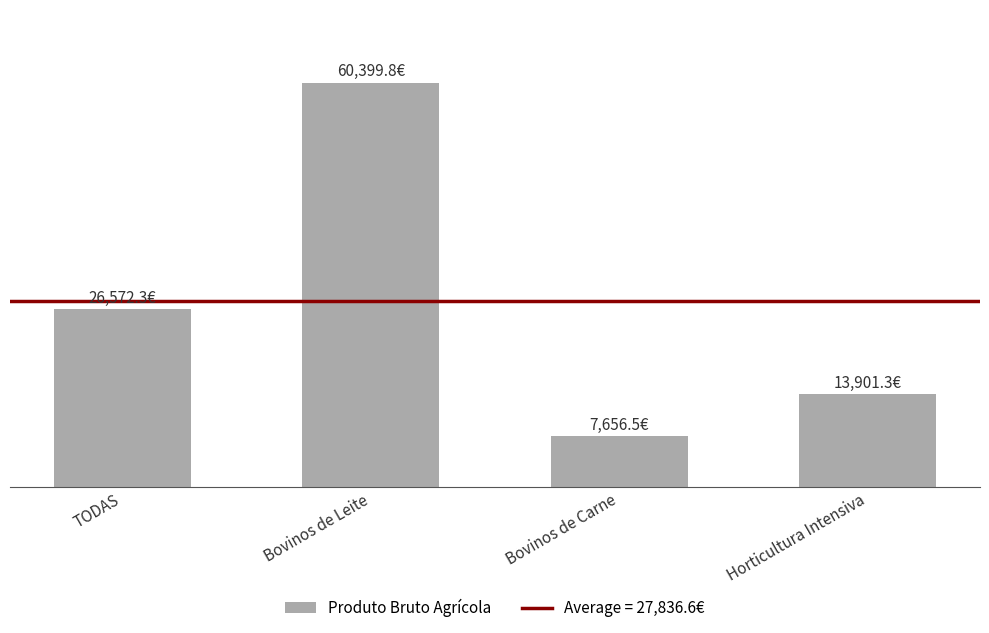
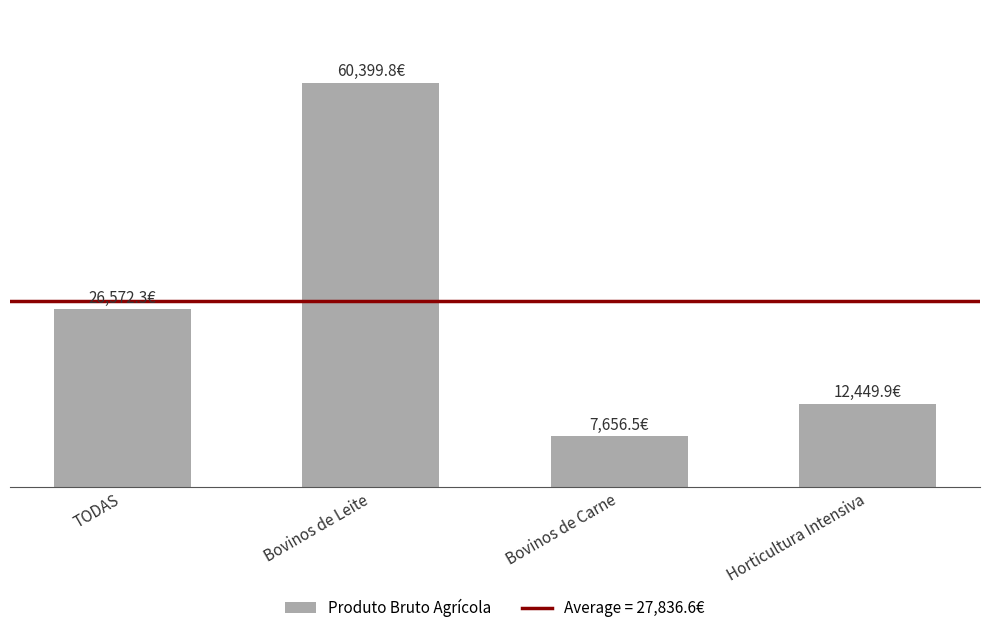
Horticultura Intensiva: 13,901.3€ -> 12,449.9€
